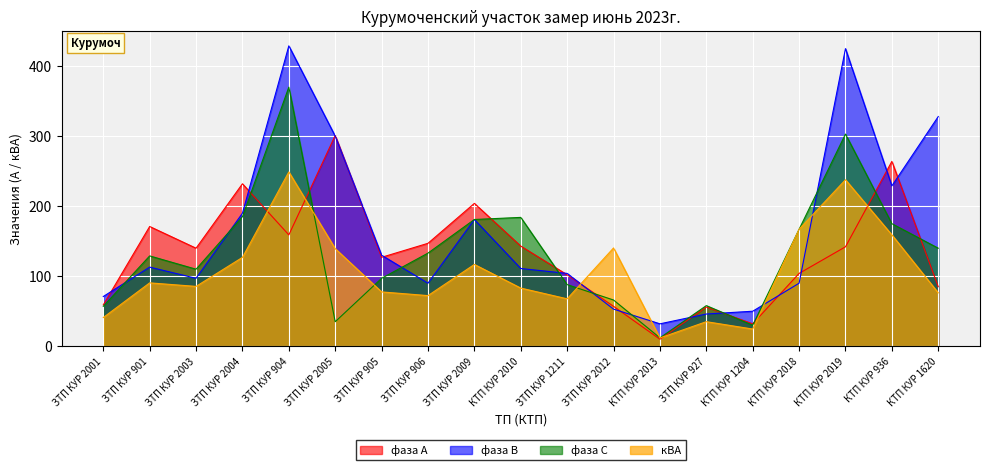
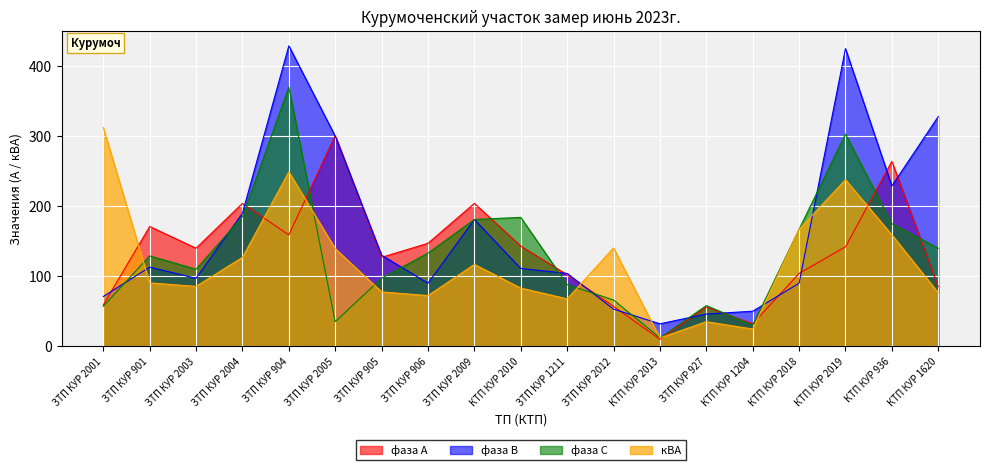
кВА, ЗТП КУР 2001: 40 -> 310
фаза А, ЗТП КУР 2004: 230 -> 200
